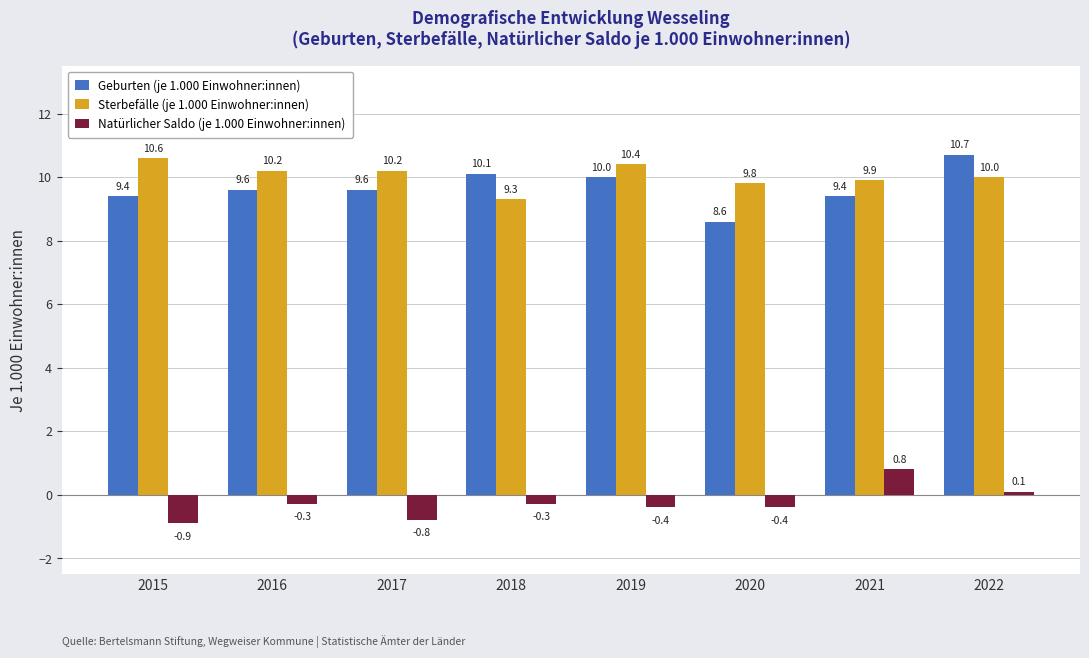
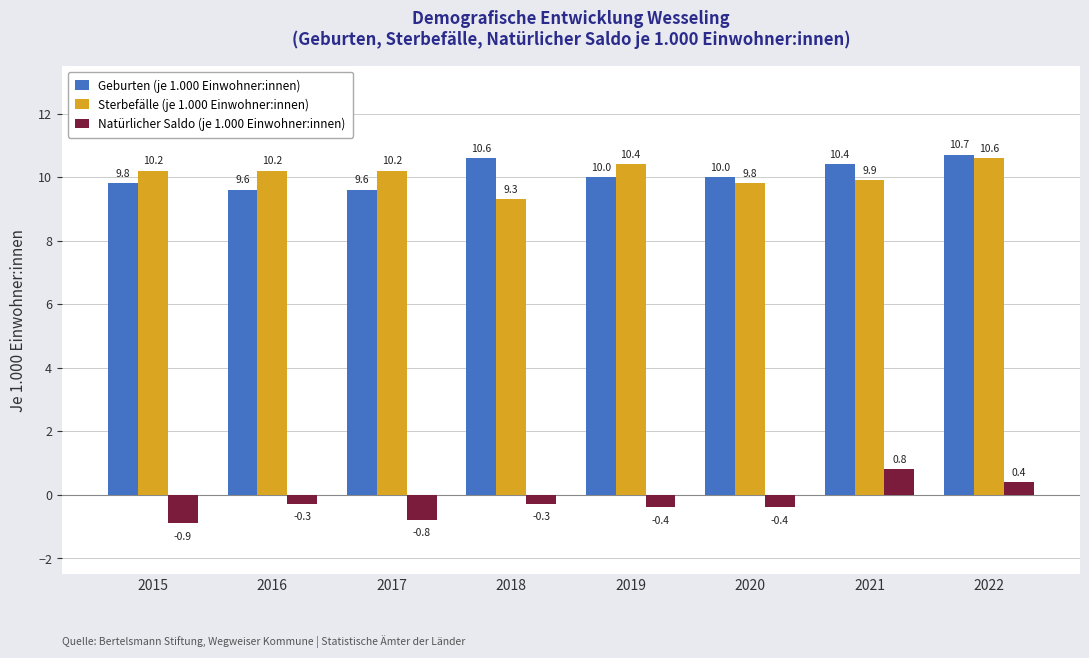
Geburten (je 1.000 Einwohner:innen), 2015: 9.4 -> 9.8
Sterbefälle (je 1.000 Einwohner:innen), 2015: 10.6 -> 10.2
Geburten (je 1.000 Einwohner:innen), 2018: 10.1 -> 10.6
Geburten (je 1.000 Einwohner:innen), 2020: 8.6 -> 10.0
Geburten (je 1.000 Einwohner:innen), 2021: 9.4 -> 10.4
Sterbefälle (je 1.000 Einwohner:innen), 2022: 10.0 -> 10.6
Natürlicher Saldo (je 1.000 Einwohner:innen), 2022: 0.1 -> 0.4
